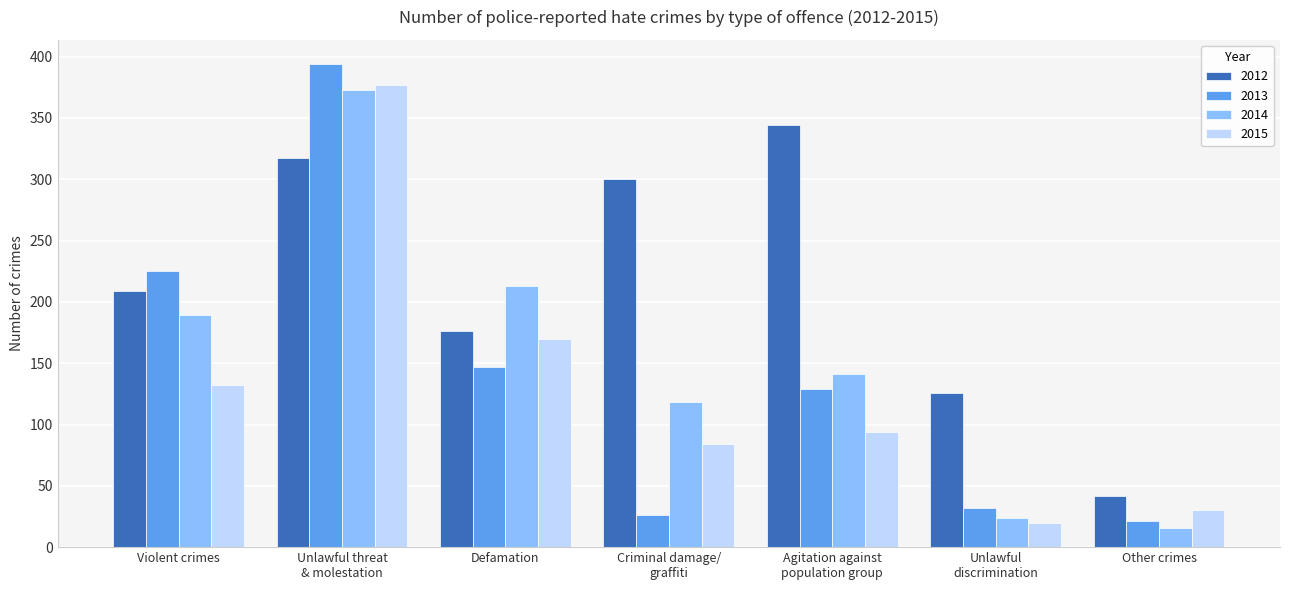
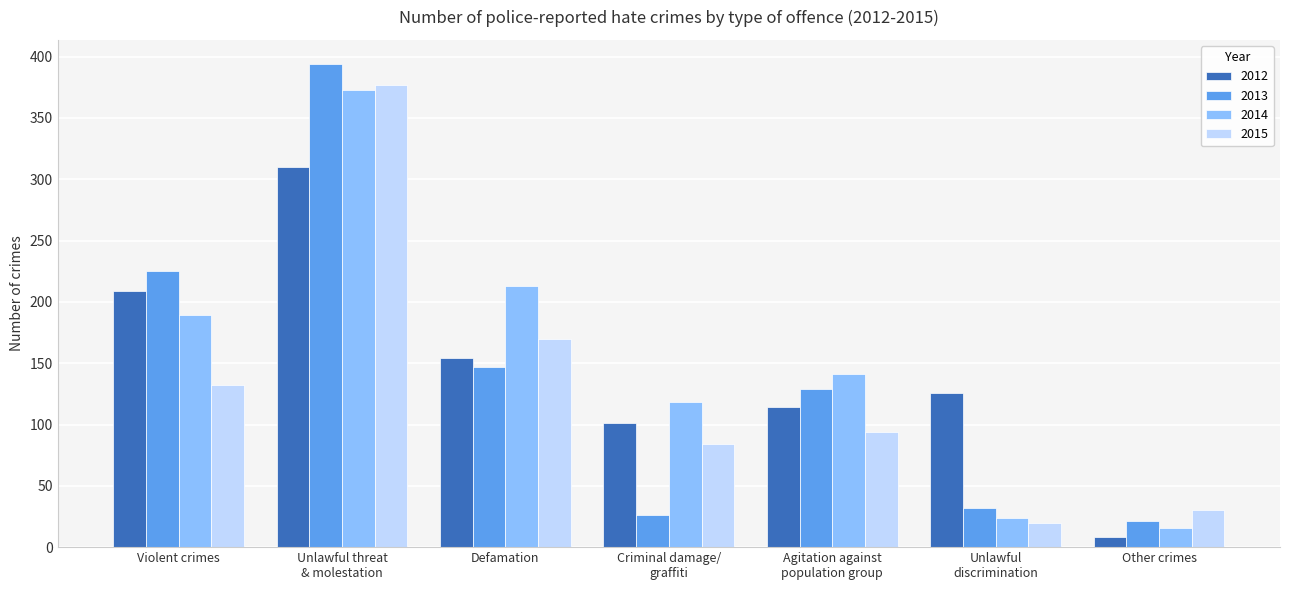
2012, Unlawful threat & molestation: 317 -> 310
2012, Defamation: 176 -> 154
2012, Criminal damage/ graffiti: 300 -> 101
2012, Agitation against population group: 344 -> 114
2012, Other crimes: 42 -> 8
